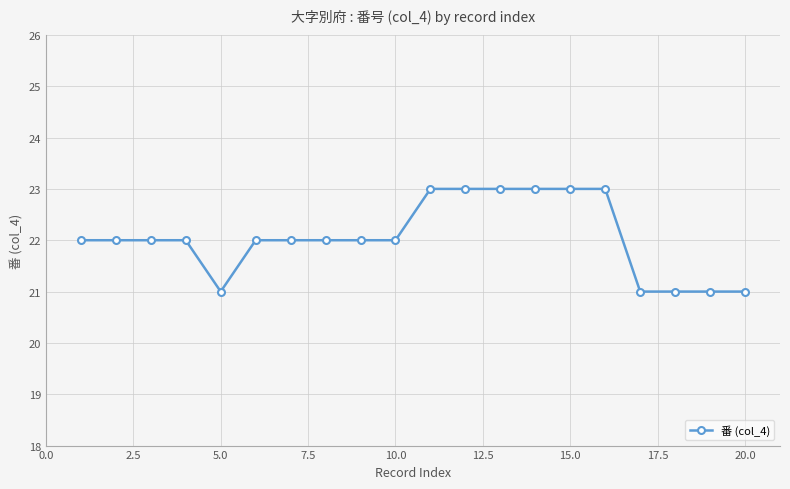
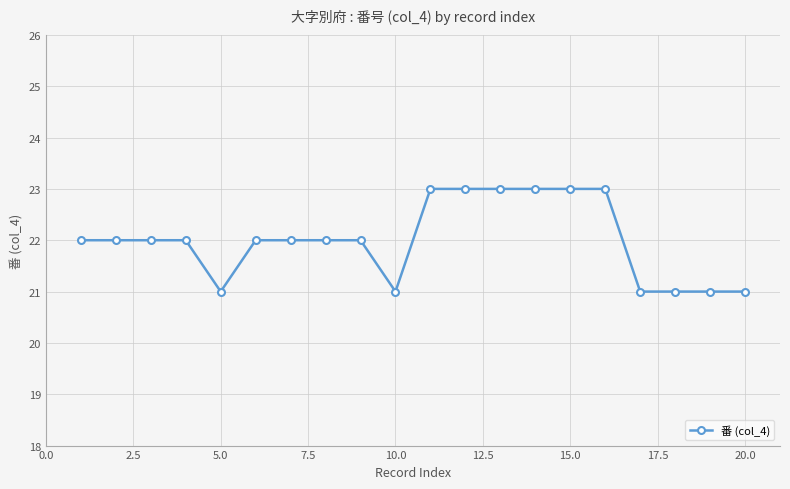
10.0: 22 -> 21
